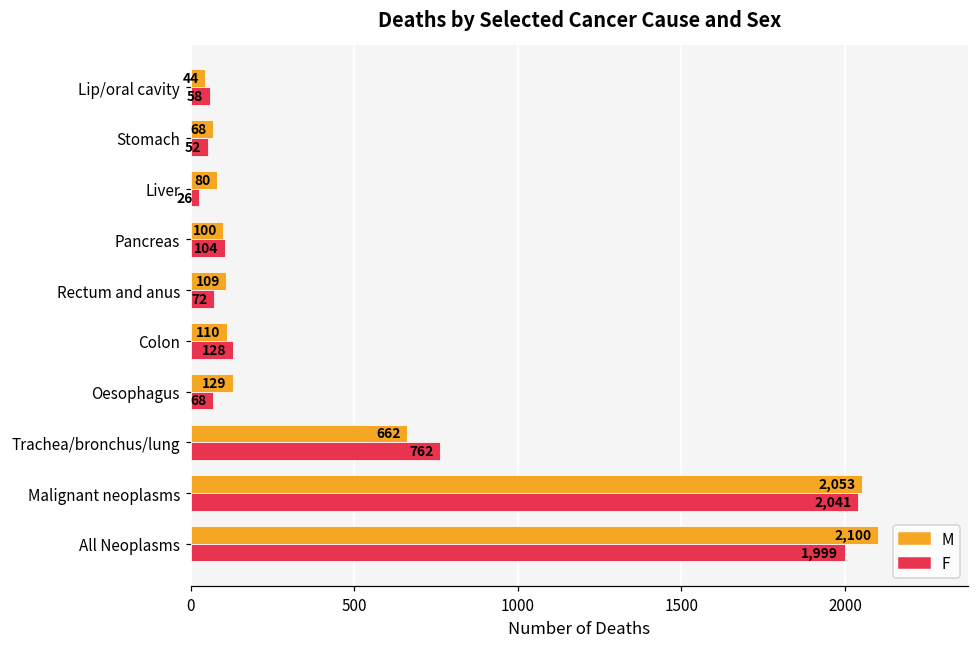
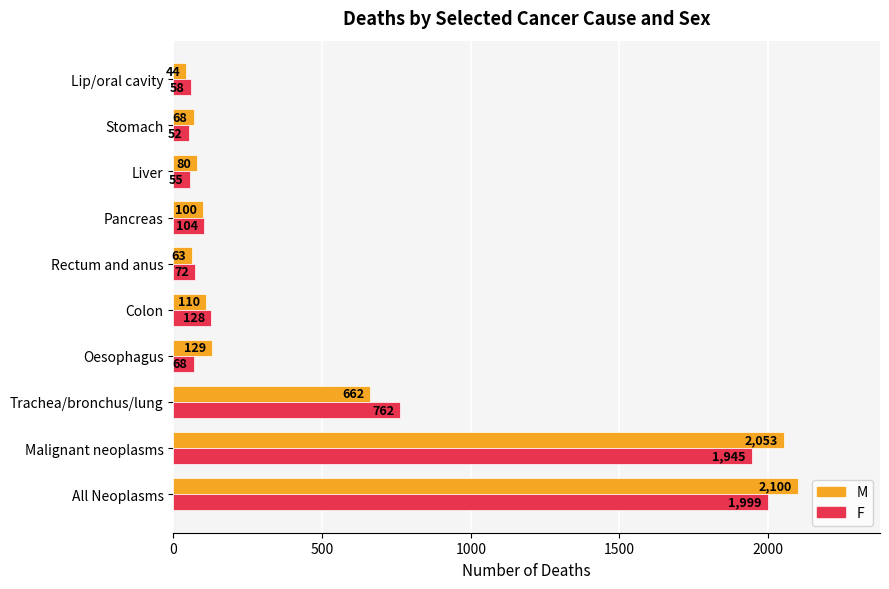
F, Liver: 26 -> 55
M, Rectum and anus: 109 -> 63
F, Malignant neoplasms: 2,041 -> 1,945
